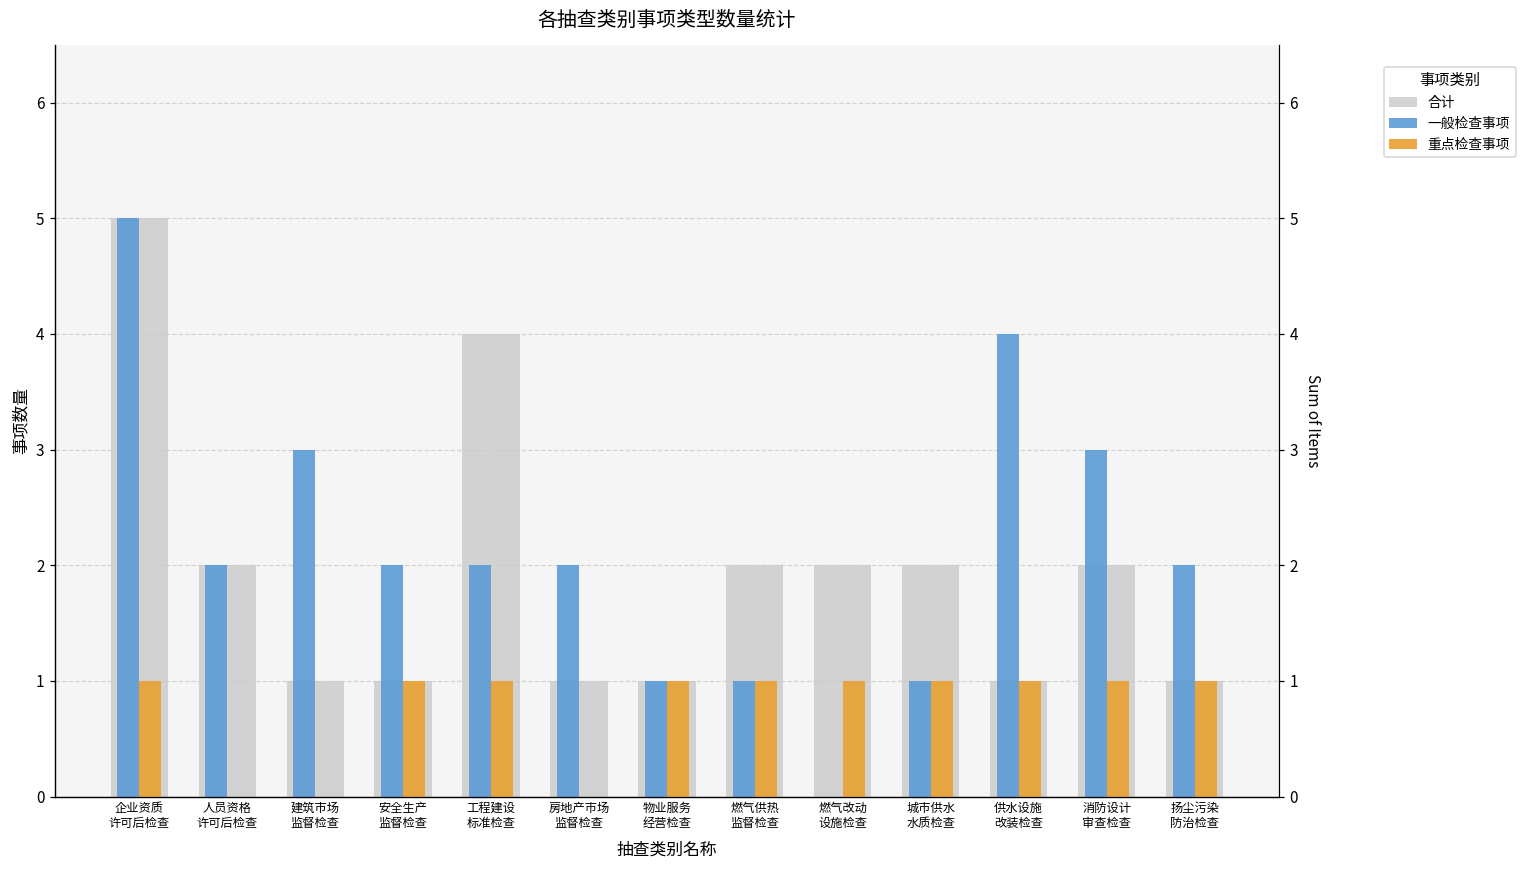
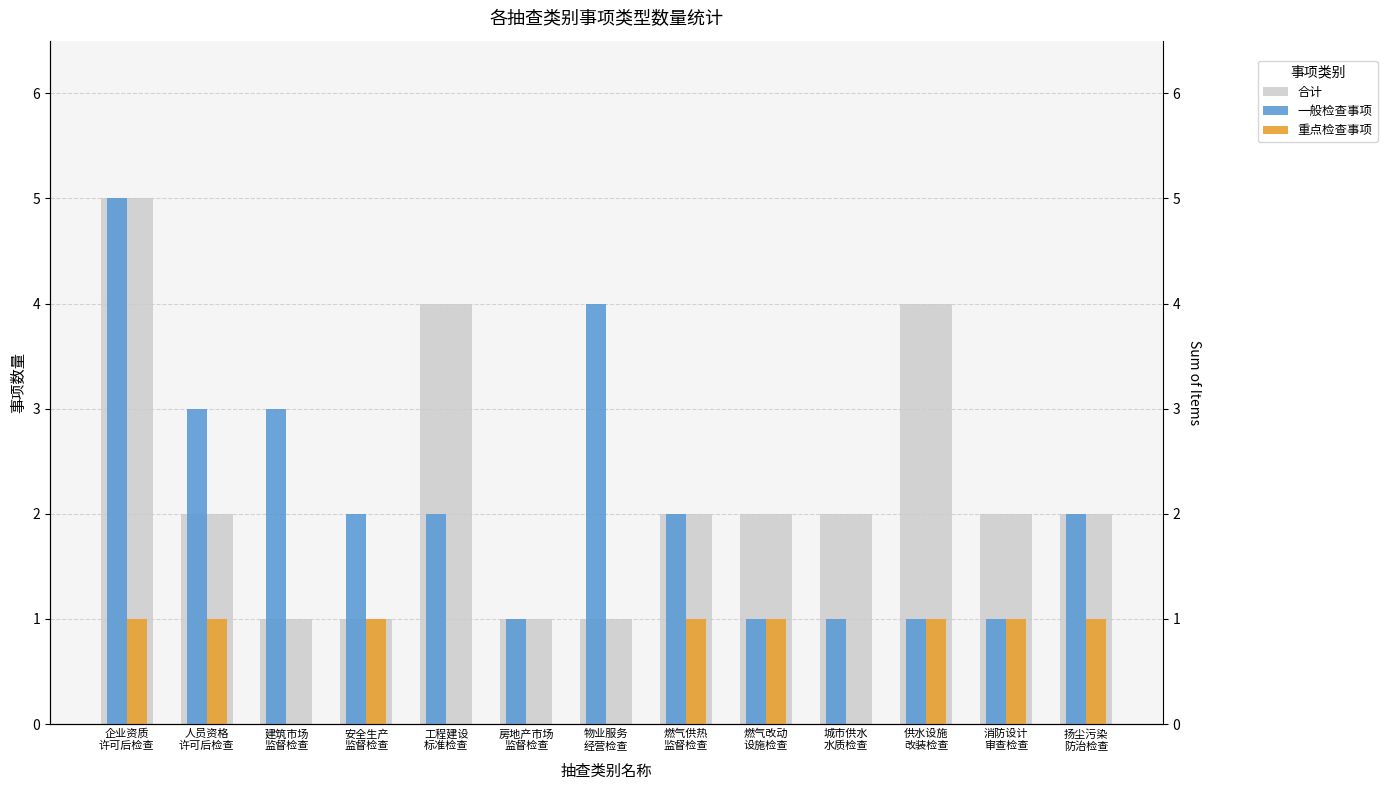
一般检查事项, 人员资格 许可后检查: 2 -> 3
重点检查事项, 人员资格 许可后检查: 0 -> 1
重点检查事项, 工程建设 标准检查: 1 -> 0
一般检查事项, 房地产市场 监督检查: 2 -> 1
一般检查事项, 物业服务 经营检查: 1 -> 4
重点检查事项, 物业服务 经营检查: 1 -> 0
一般检查事项, 燃气供热 监督检查: 1 -> 2
一般检查事项, 燃气改动 设施检查: 0 -> 1
重点检查事项, 城市供水 水质检查: 1 -> 0
一般检查事项, 供水设施 改装检查: 4 -> 1
合计, 供水设施 改装检查: 1 -> 4
一般检查事项, 消防设计 审查检查: 3 -> 1
合计, 扬尘污染 防治检查: 1 -> 2
